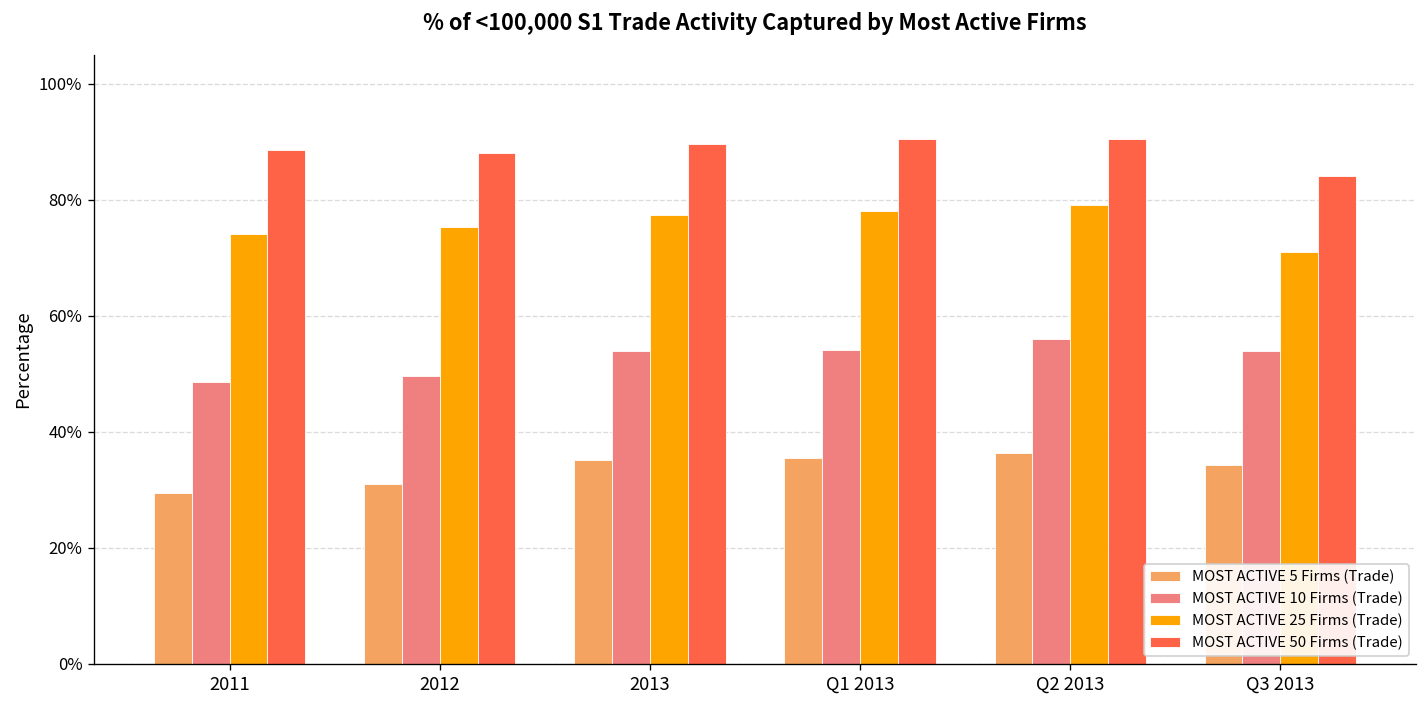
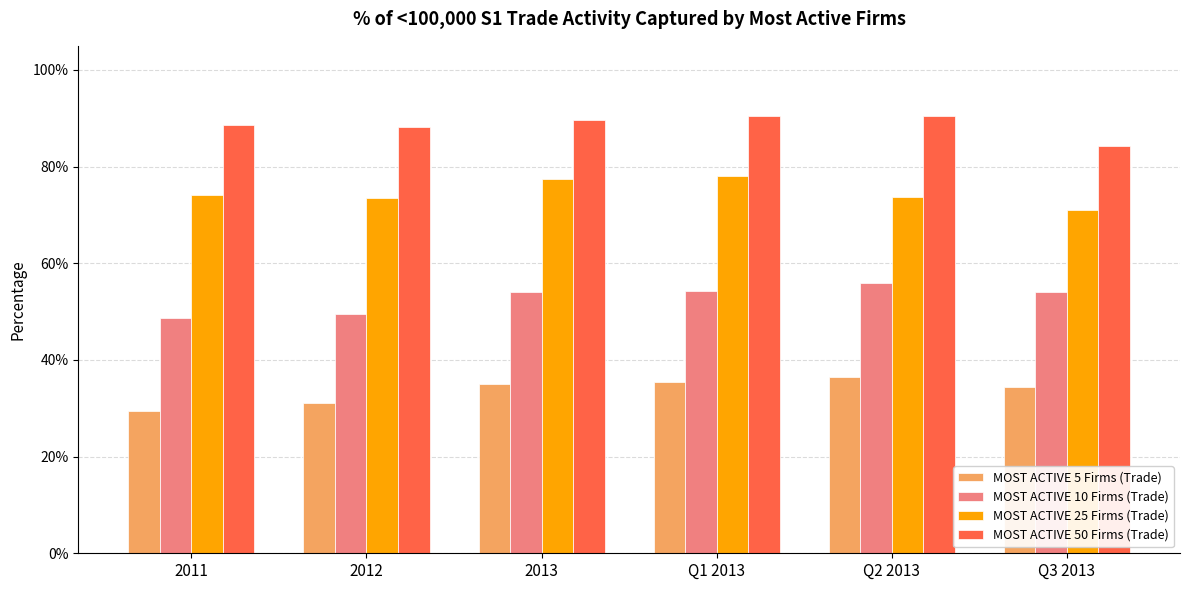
MOST ACTIVE 25 Firms (Trade), 2012: 75% -> 74%
MOST ACTIVE 25 Firms (Trade), Q2 2013: 79% -> 74%
